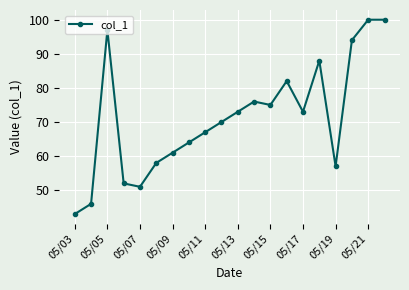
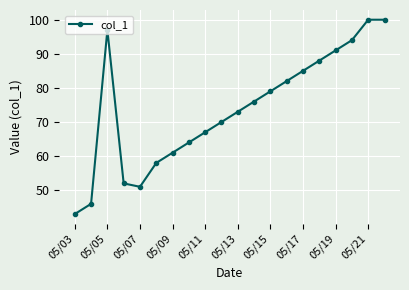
05/15: 75 -> 79
05/17: 73 -> 85
05/19: 57 -> 91
